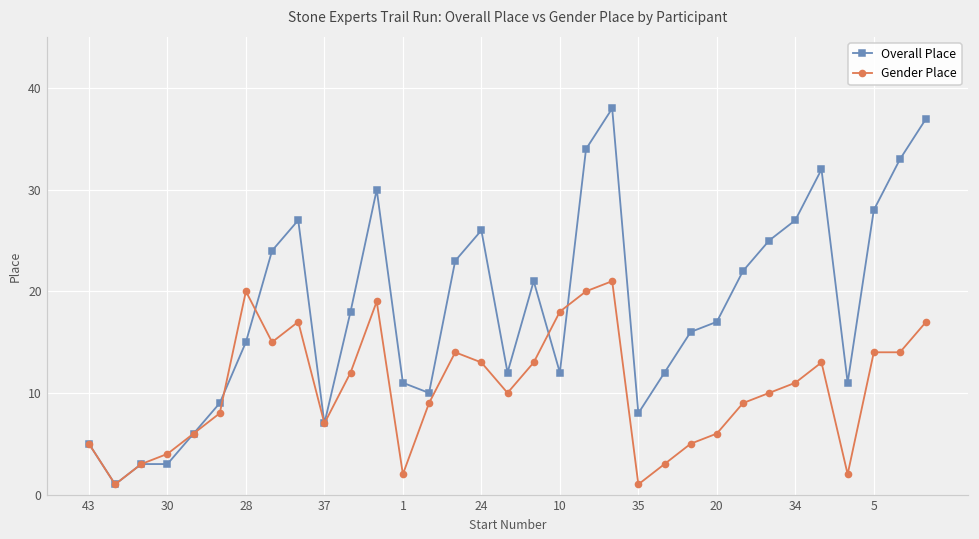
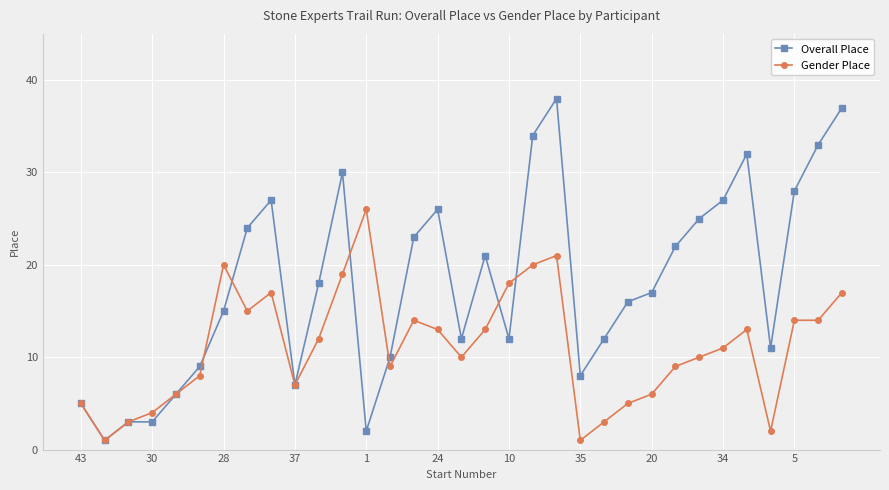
Overall Place, 1: 11 -> 2
Gender Place, 1: 2 -> 26
